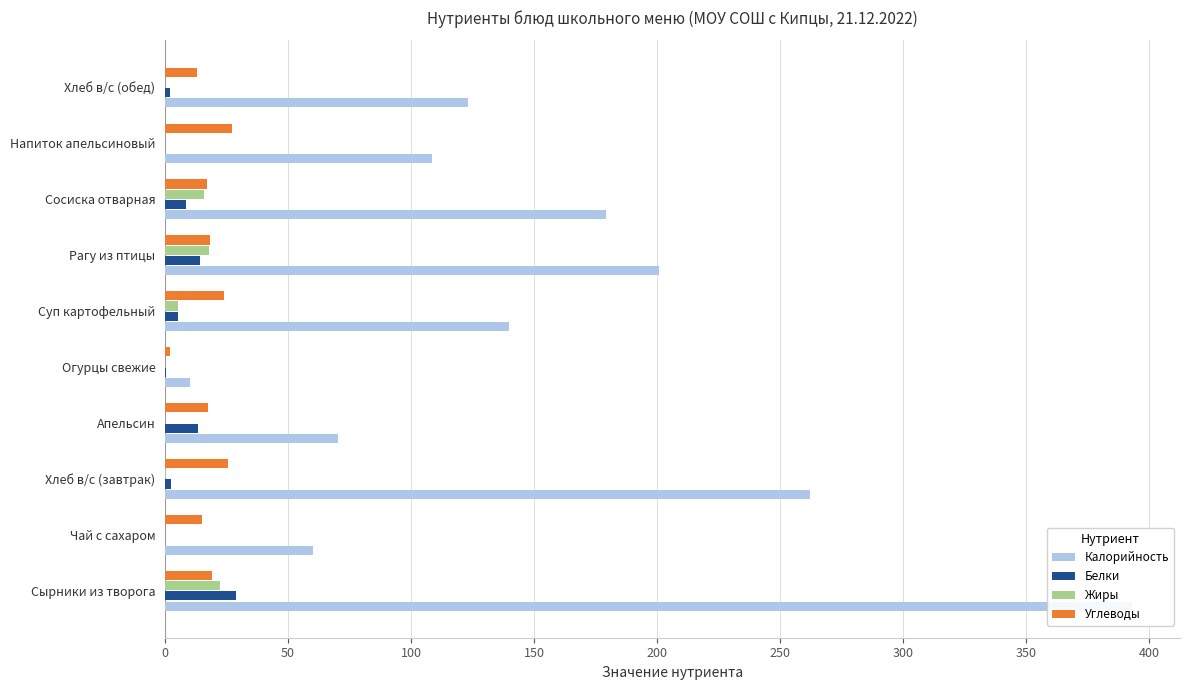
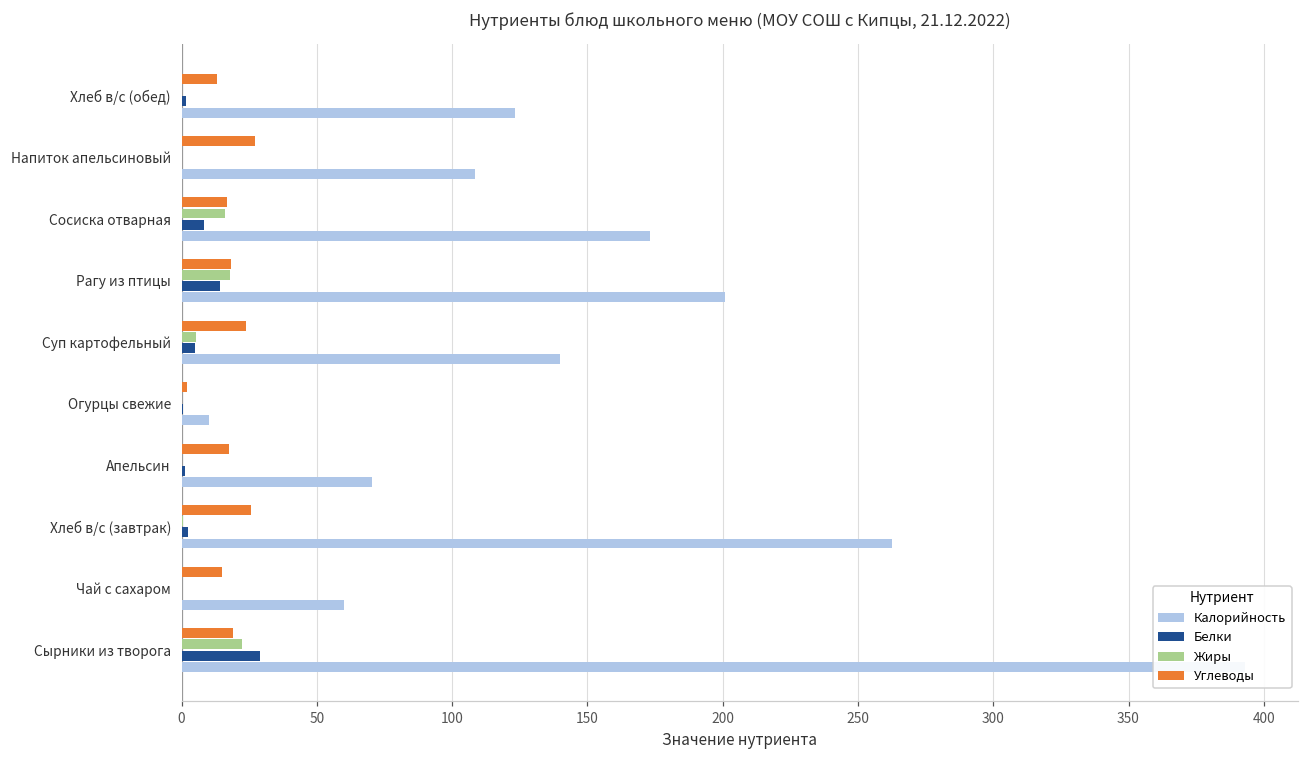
Калорийность, Сосиска отварная: 179 -> 173
Белки, Апельсин: 13 -> 1
